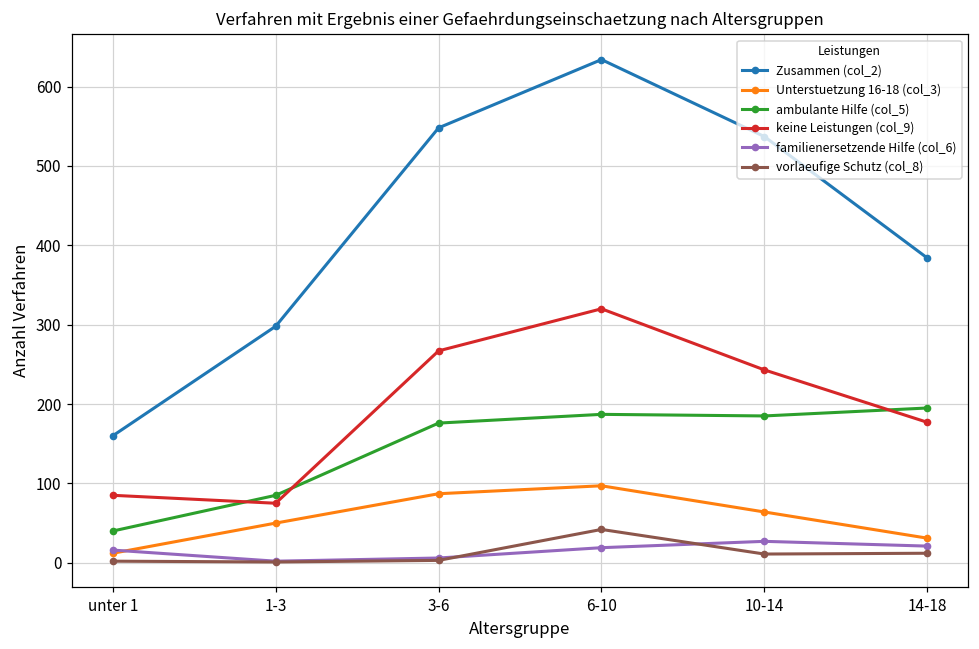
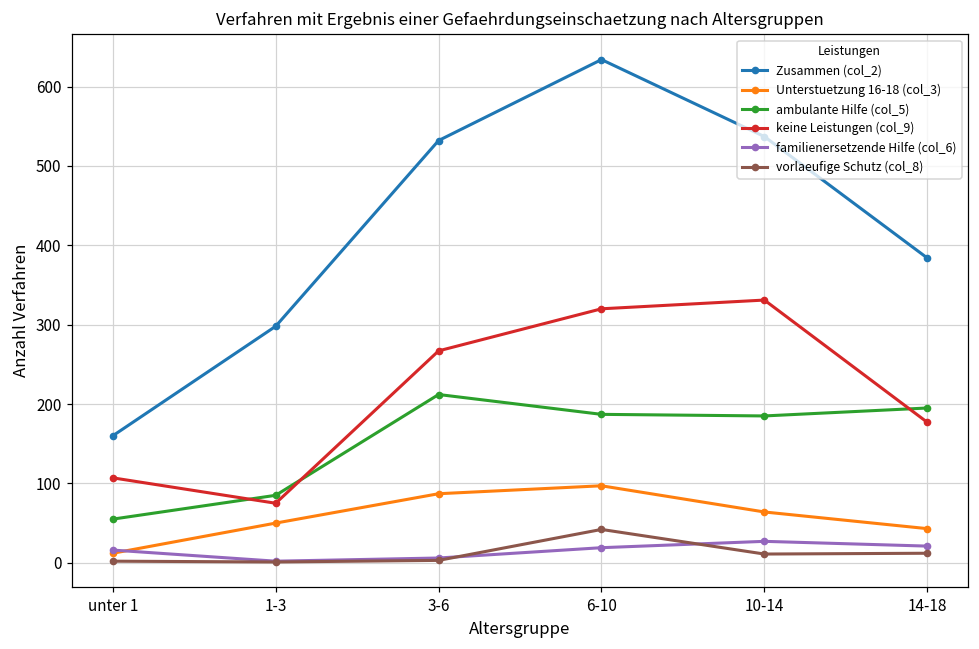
ambulante Hilfe (col_5), unter 1: 40 -> 60
keine Leistungen (col_9), unter 1: 90 -> 110
Zusammen (col_2), 3-6: 550 -> 530
ambulante Hilfe (col_5), 3-6: 180 -> 210
keine Leistungen (col_9), 10-14: 240 -> 330
Unterstuetzung 16-18 (col_3), 14-18: 30 -> 40
